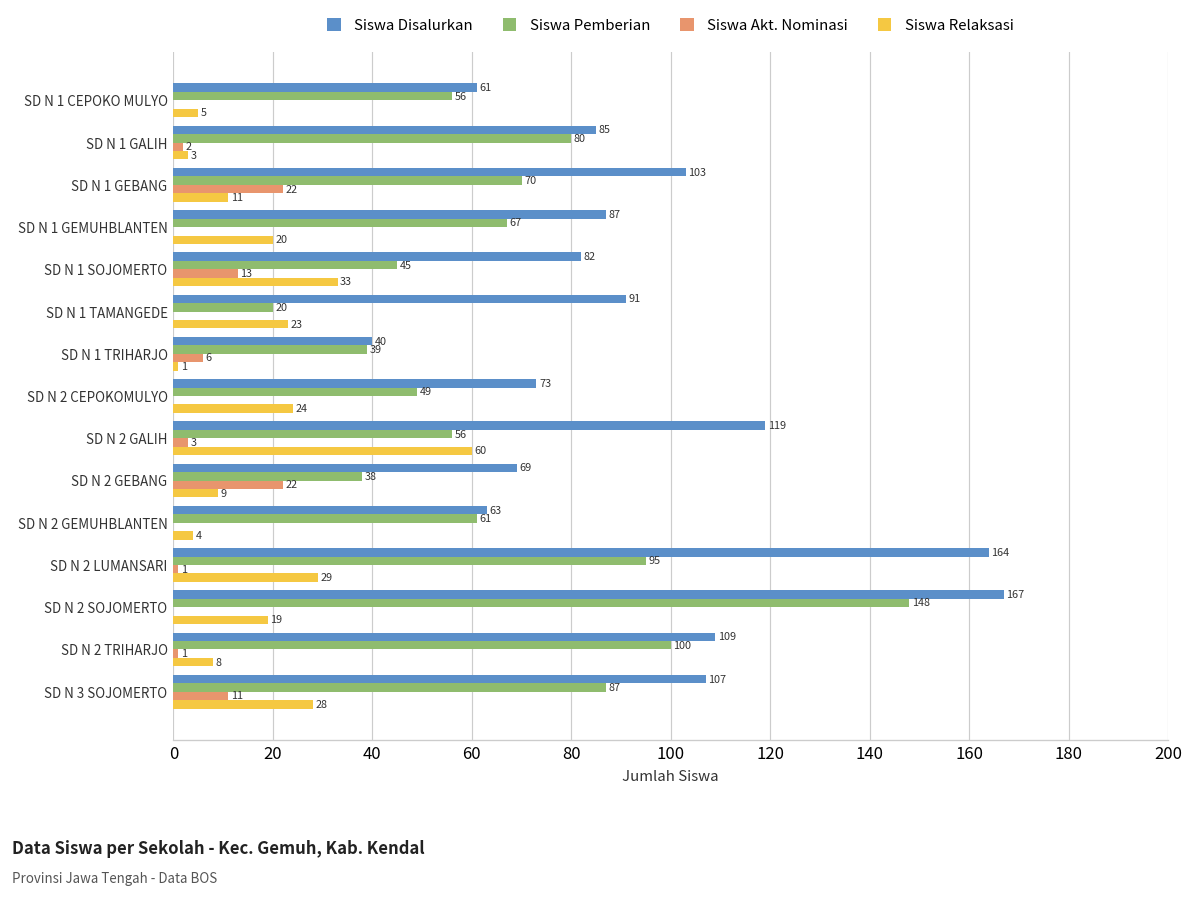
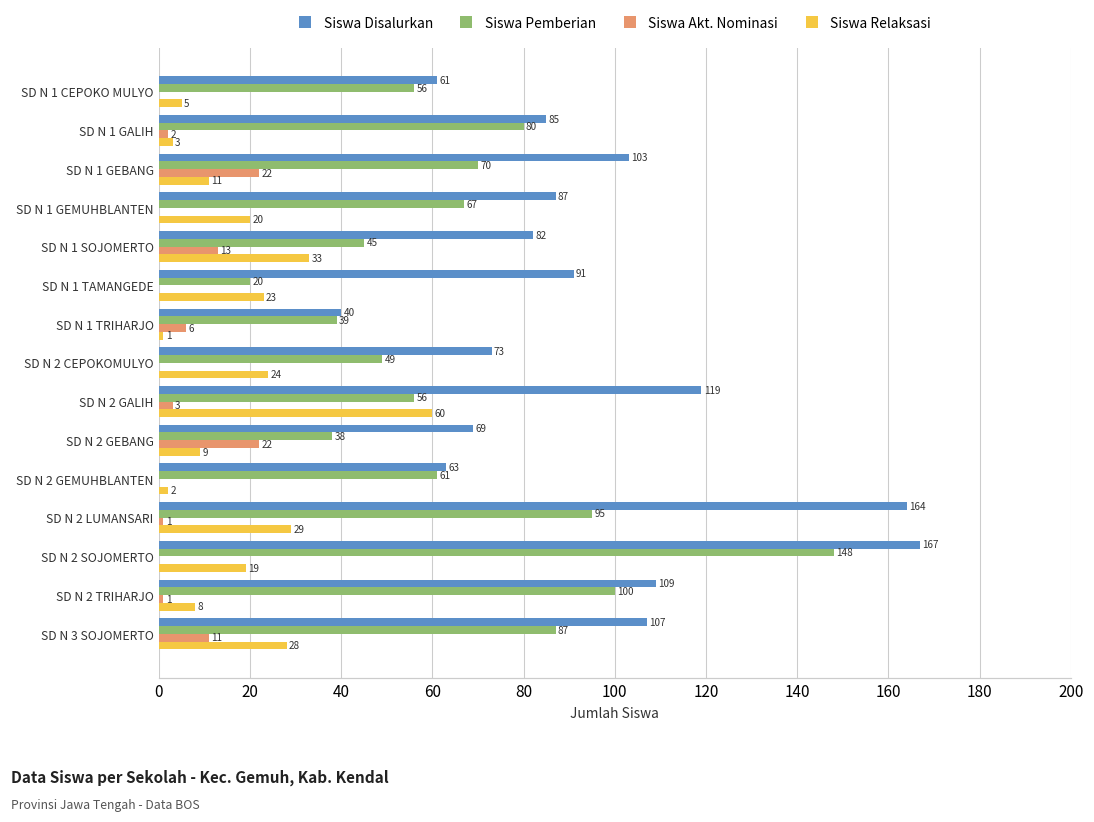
Siswa Relaksasi, SD N 2 GEMUHBLANTEN: 4 -> 2
